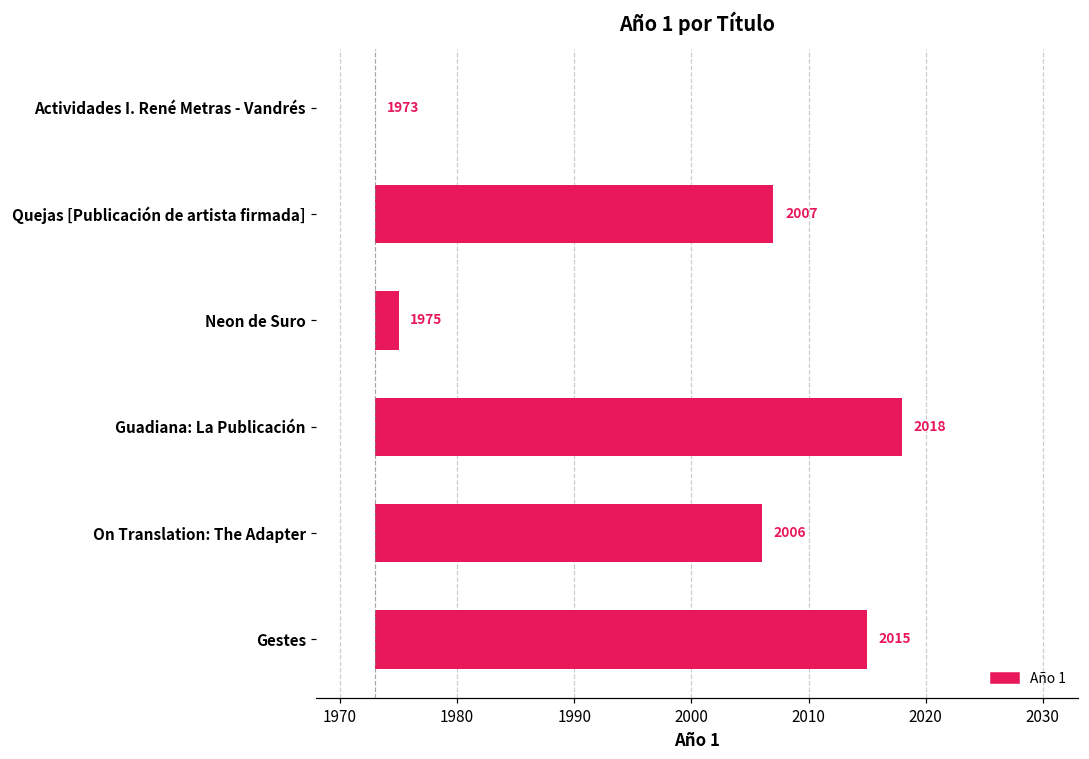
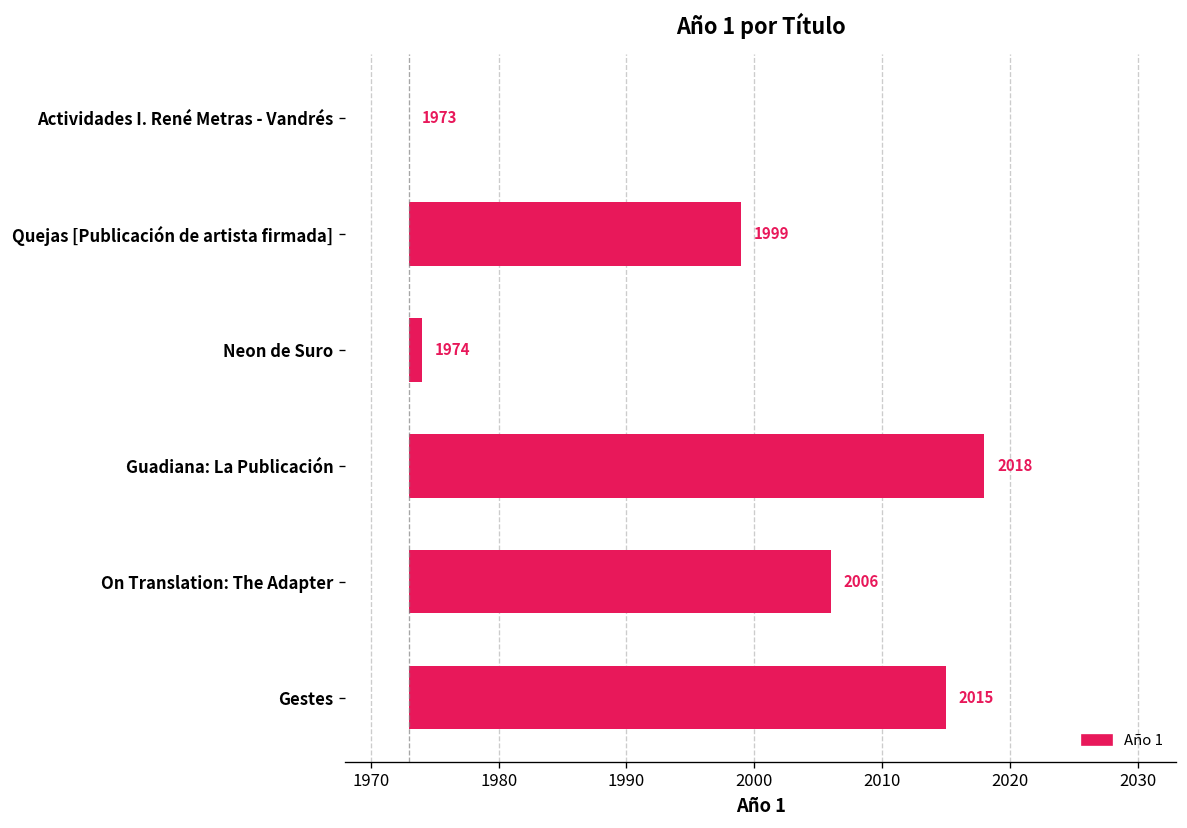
Quejas [Publicación de artista firmada]: 2007 -> 1999
Neon de Suro: 1975 -> 1974
